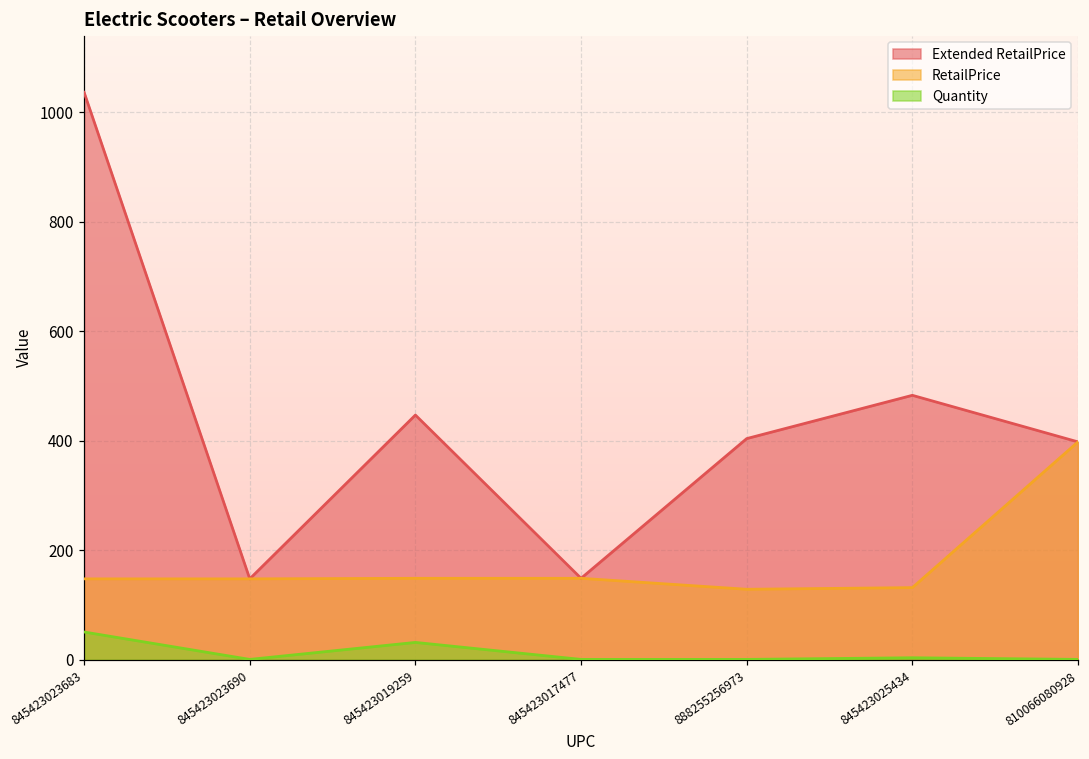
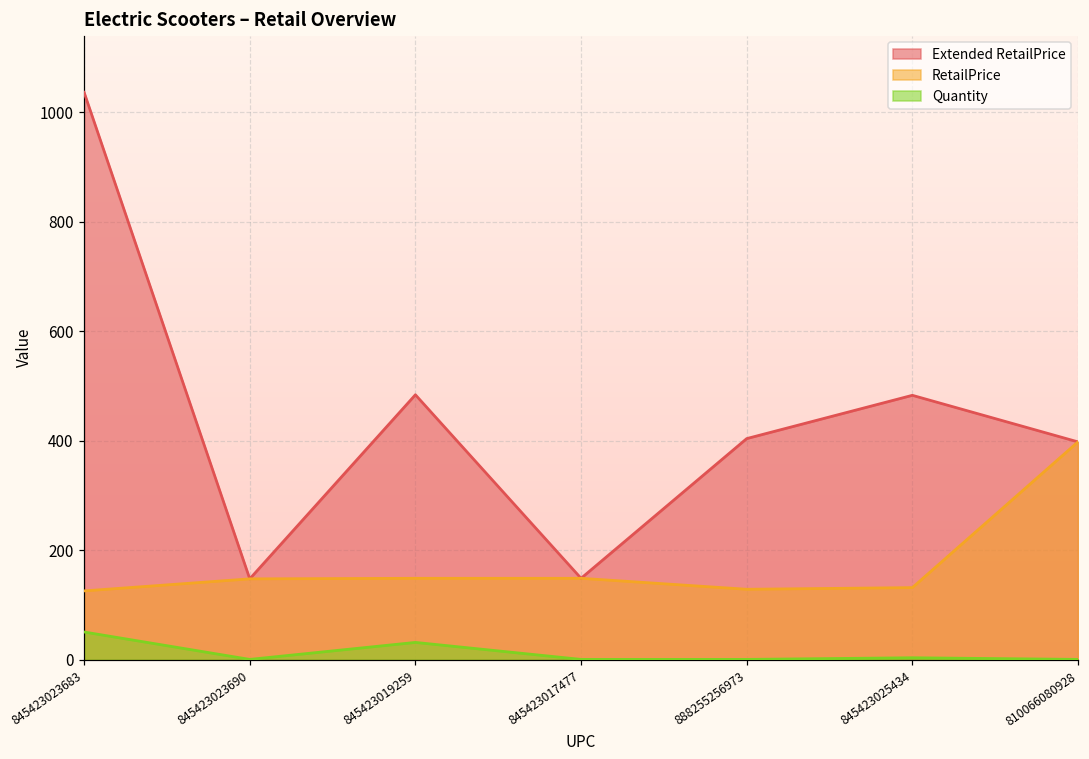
RetailPrice, 845423023683: 150 -> 130
Extended RetailPrice, 845423019259: 450 -> 480
